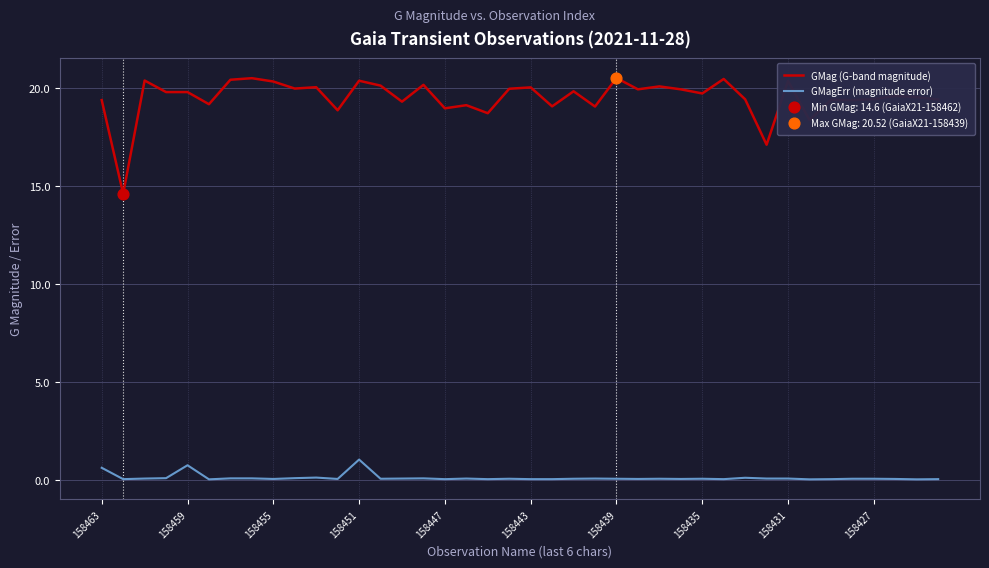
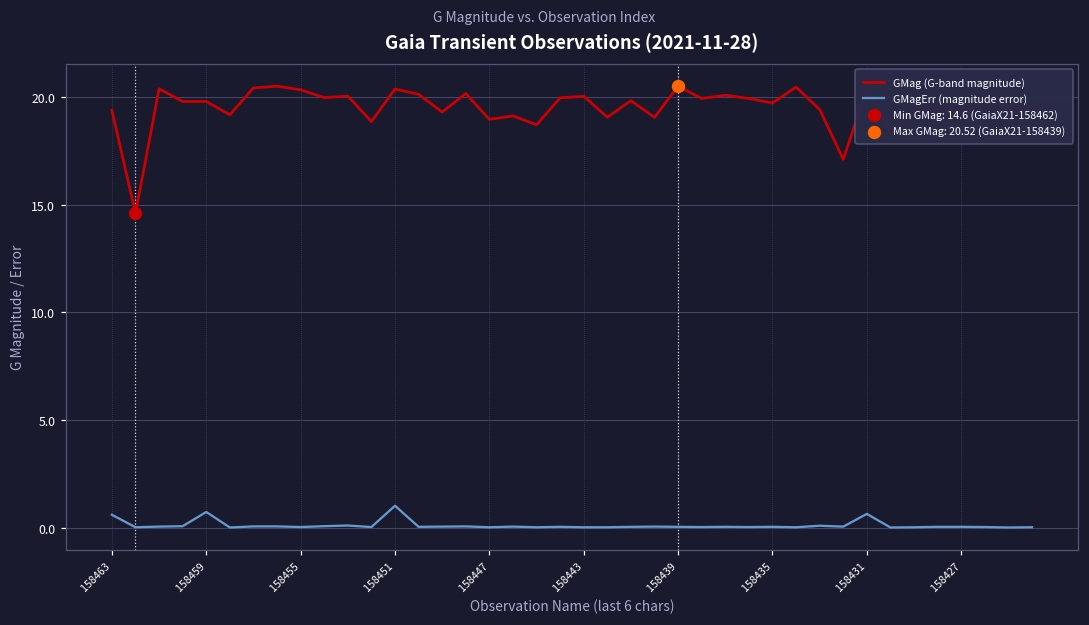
GMagErr (magnitude error), 158431: 0.1 -> 0.6
